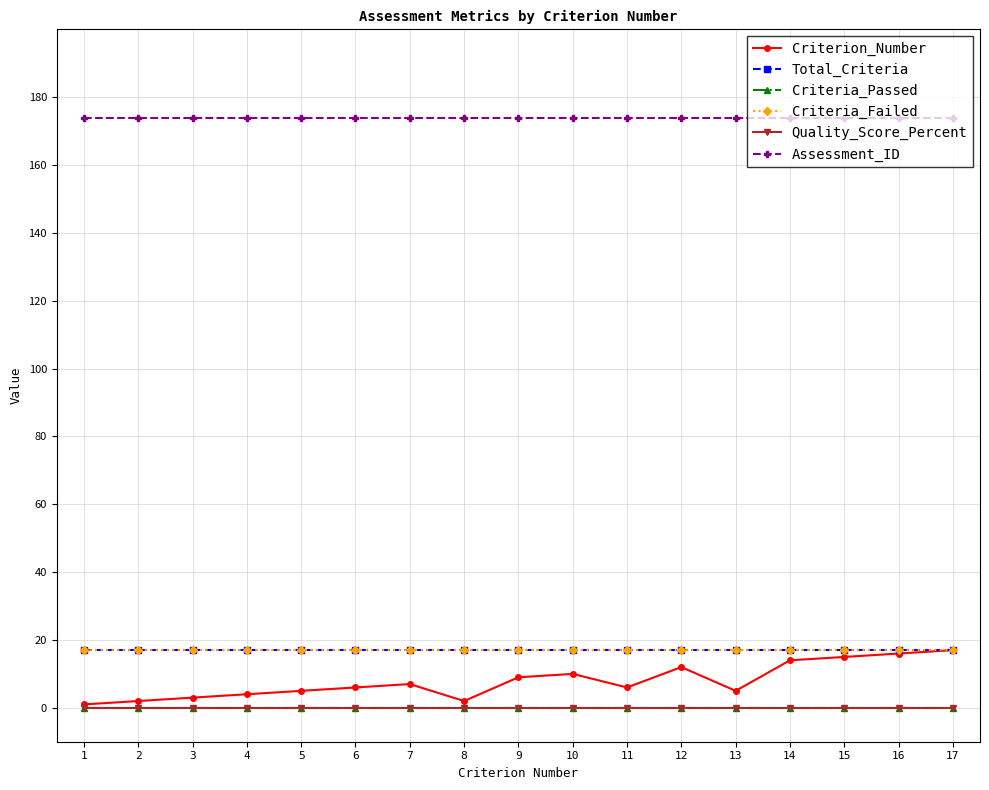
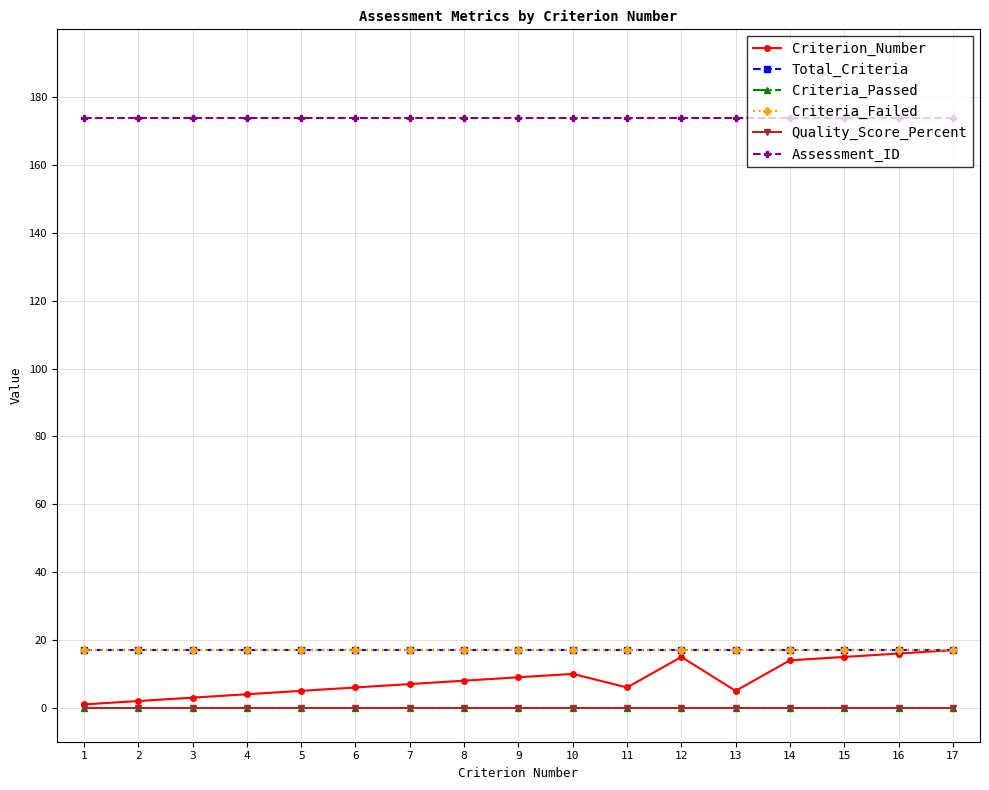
Criterion_Number, 8: 2 -> 8
Criterion_Number, 12: 12 -> 15
